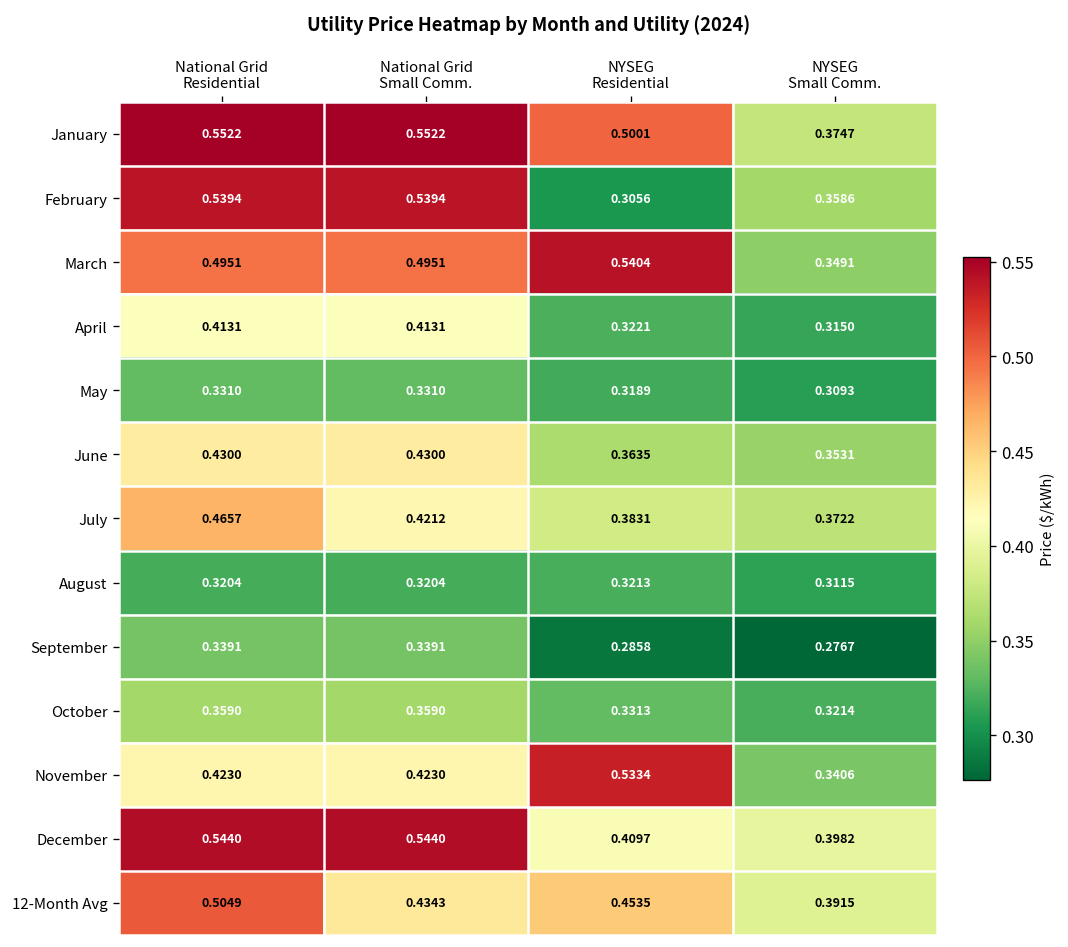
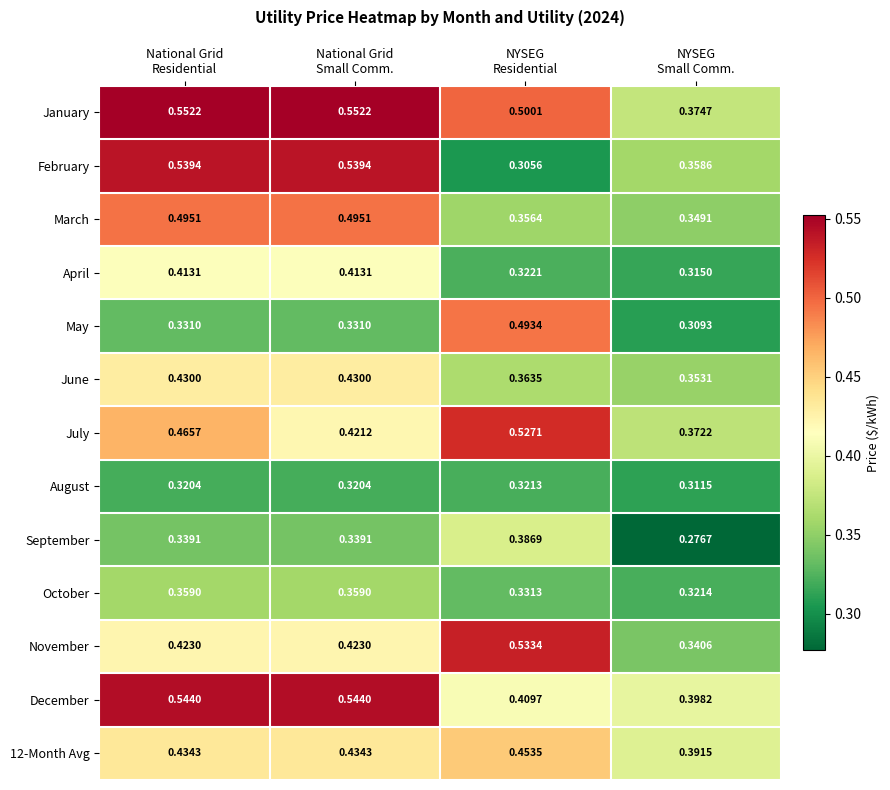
March, NYSEG Residential: 0.5404 -> 0.3564
May, NYSEG Residential: 0.3189 -> 0.4934
July, NYSEG Residential: 0.3831 -> 0.5271
September, NYSEG Residential: 0.2858 -> 0.3869
12-Month Avg, National Grid Residential: 0.5049 -> 0.4343
